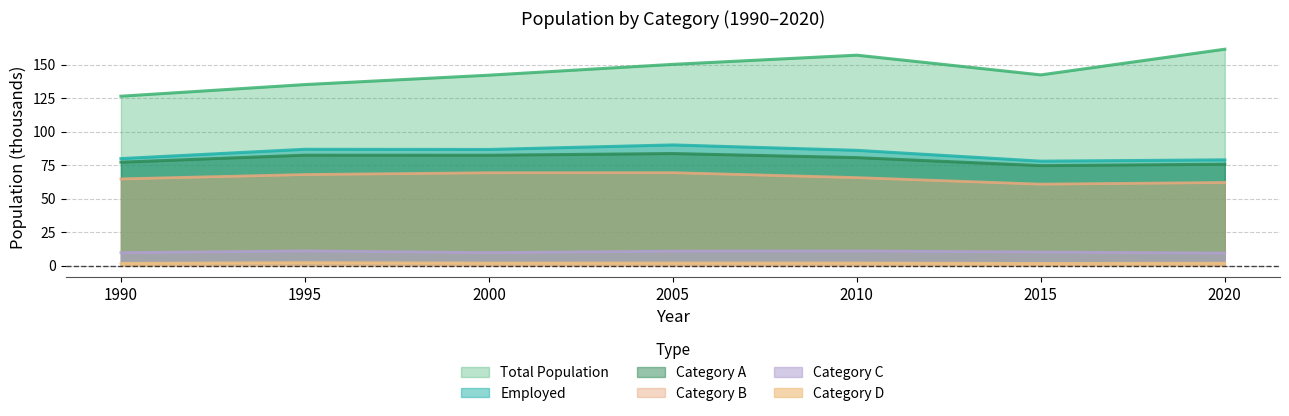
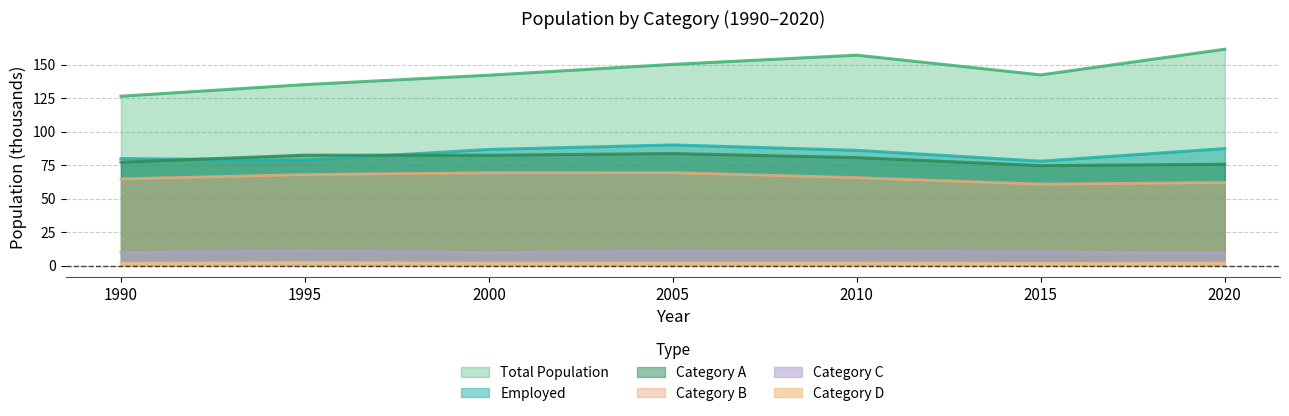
Employed, 1995: 87 -> 79
Employed, 2020: 79 -> 87
